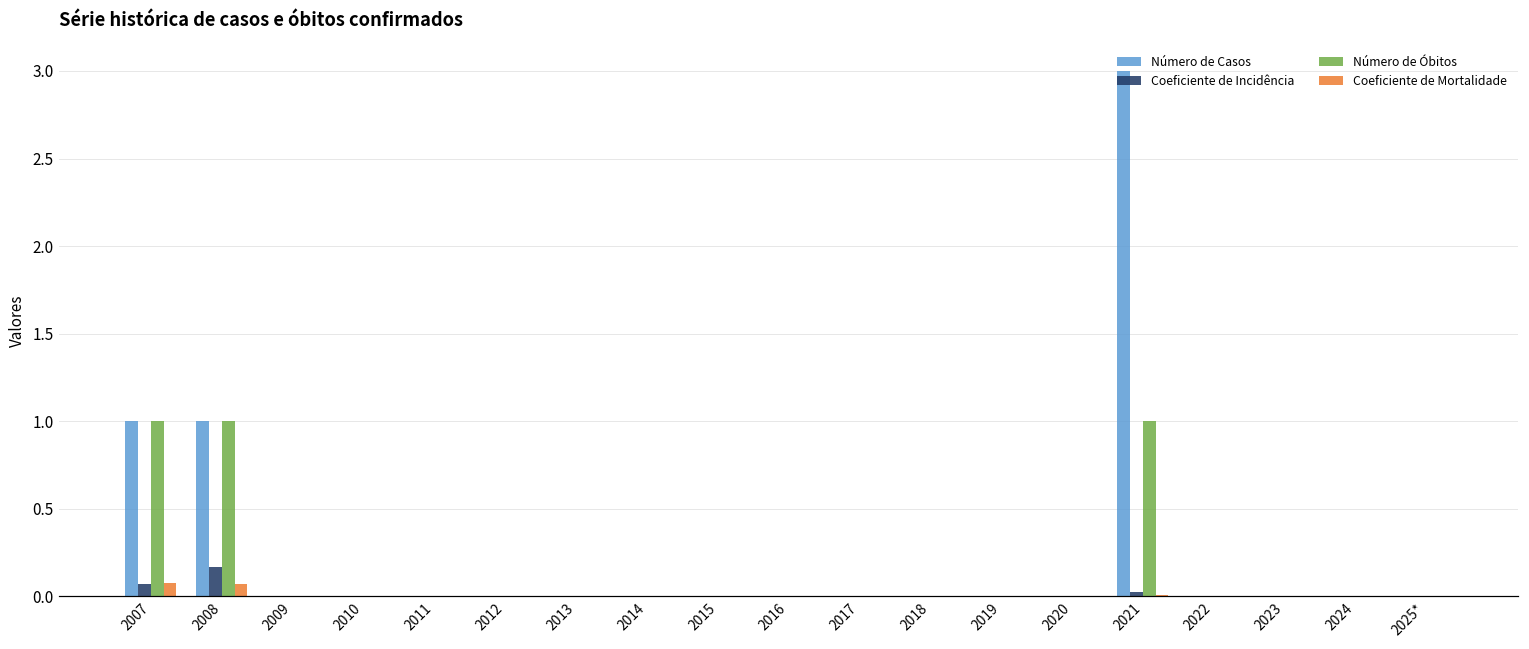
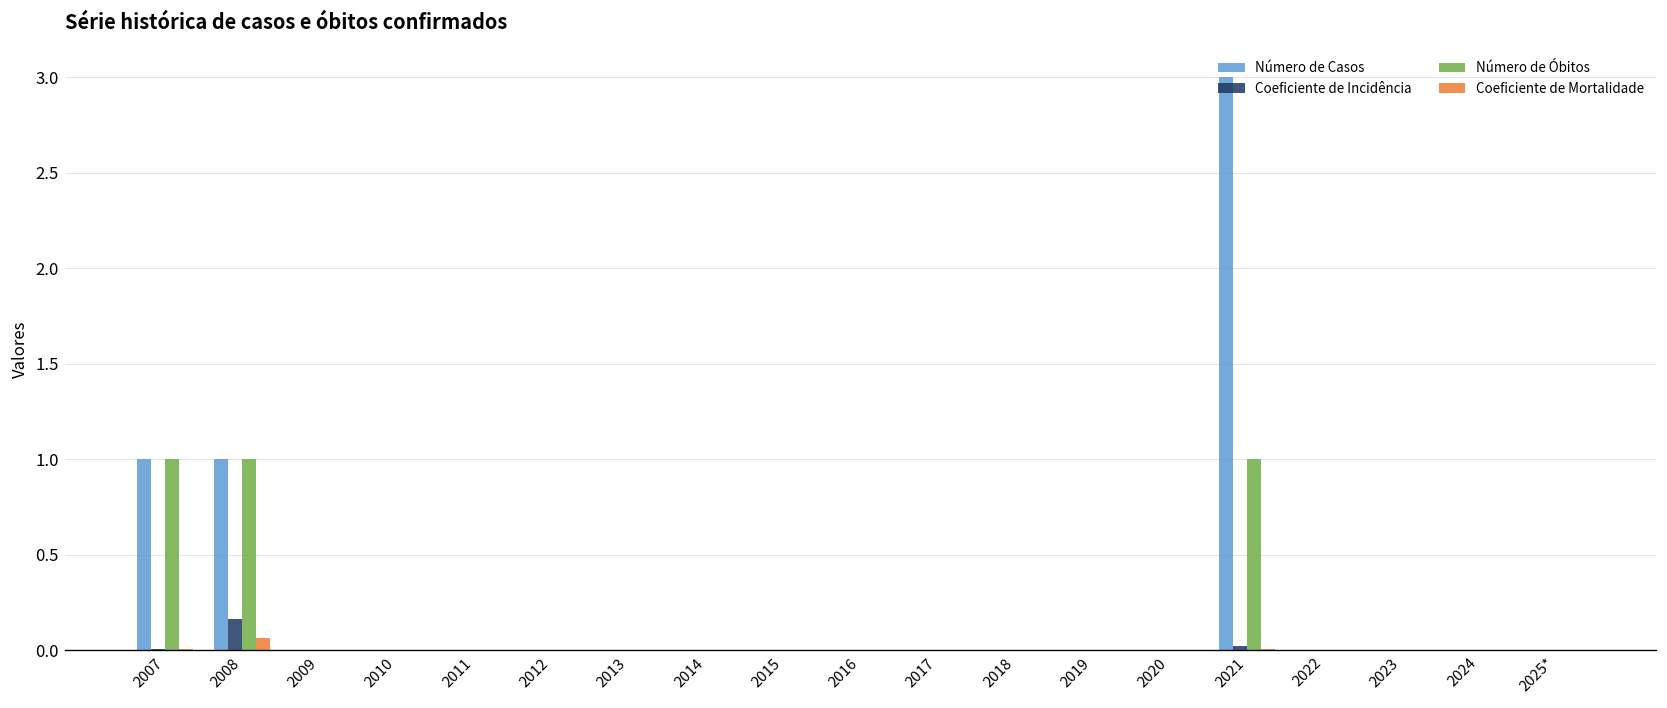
Coeficiente de Incidência, 2007: 0.07 -> 0.01
Coeficiente de Mortalidade, 2007: 0.07 -> 0.01
